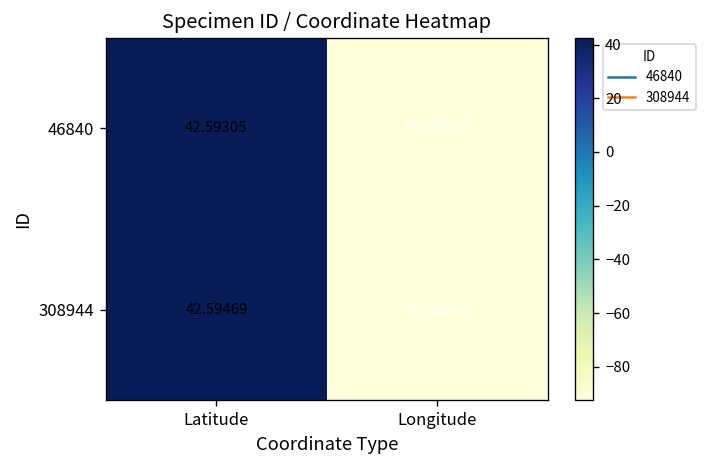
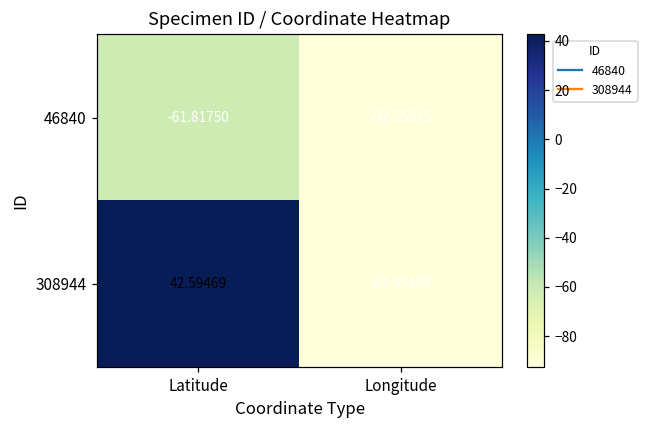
46840, Latitude: 42.59305 -> -61.81750
